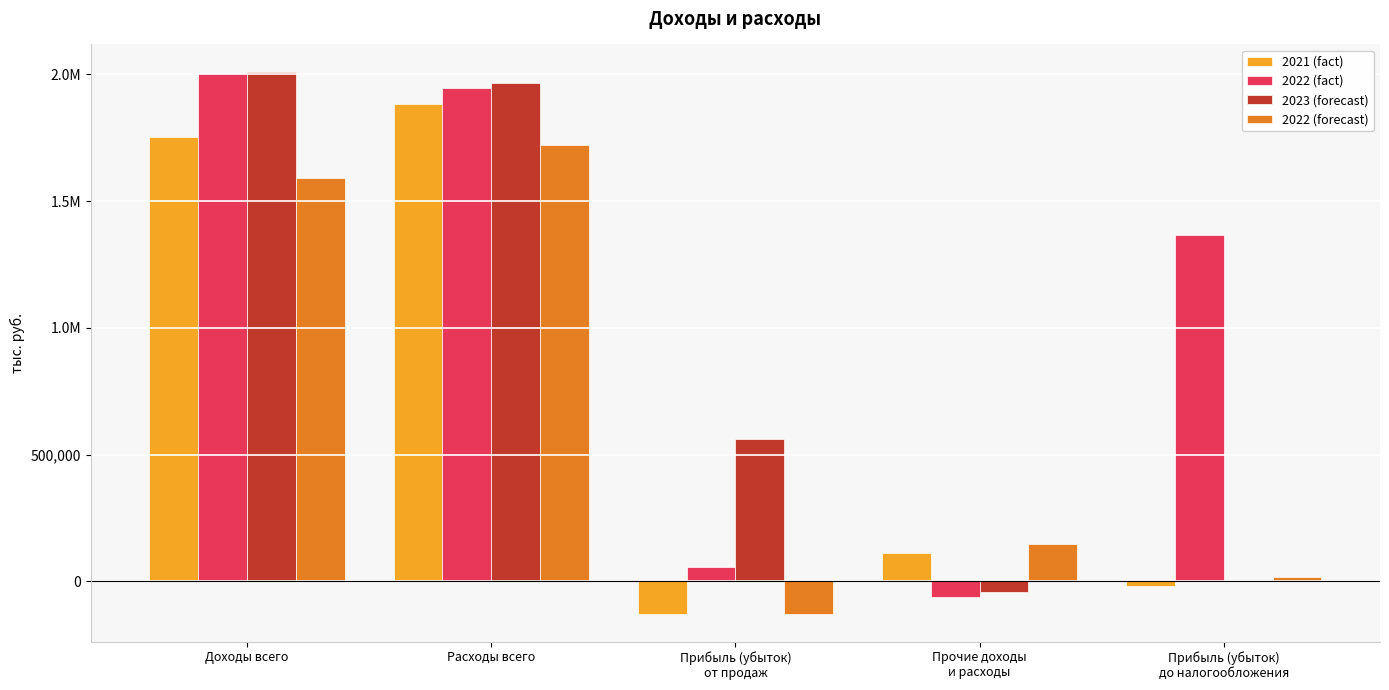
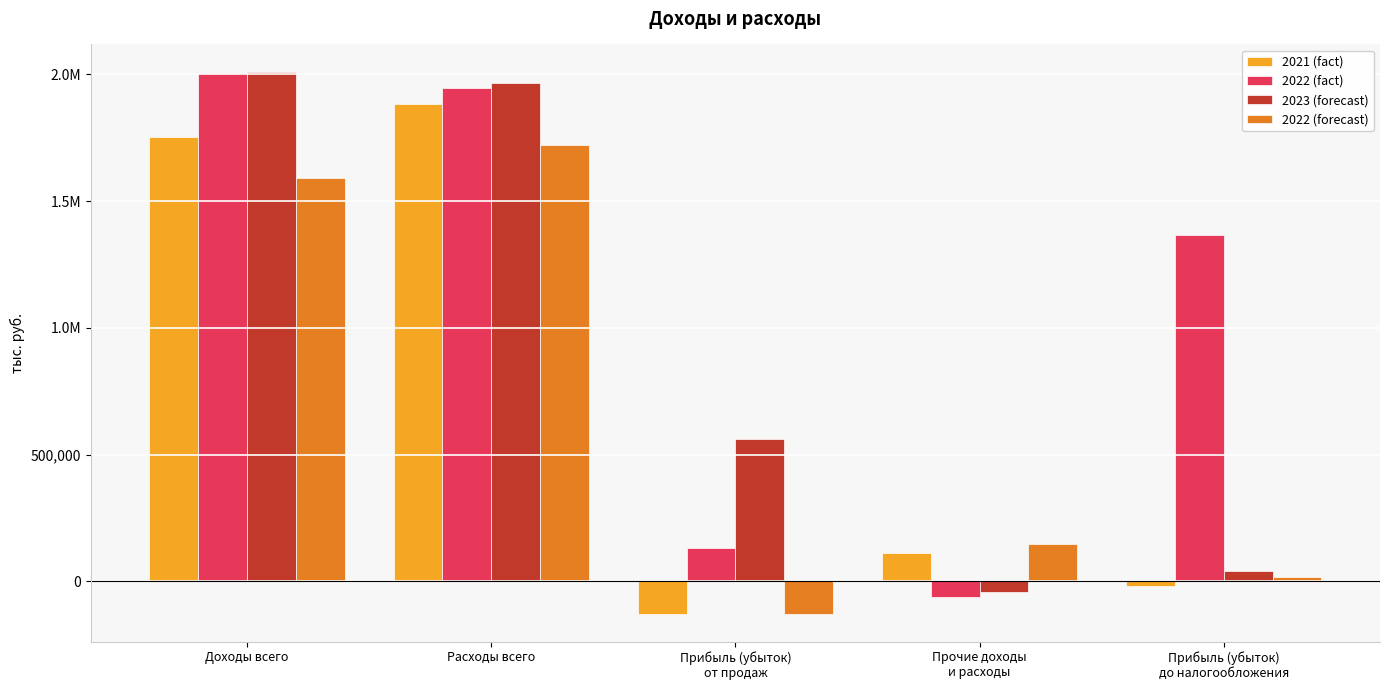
2022 (fact), Прибыль (убыток) от продаж: 60,000 -> 130,000
2023 (forecast), Прибыль (убыток) до налогообложения: 0 -> 40,000
